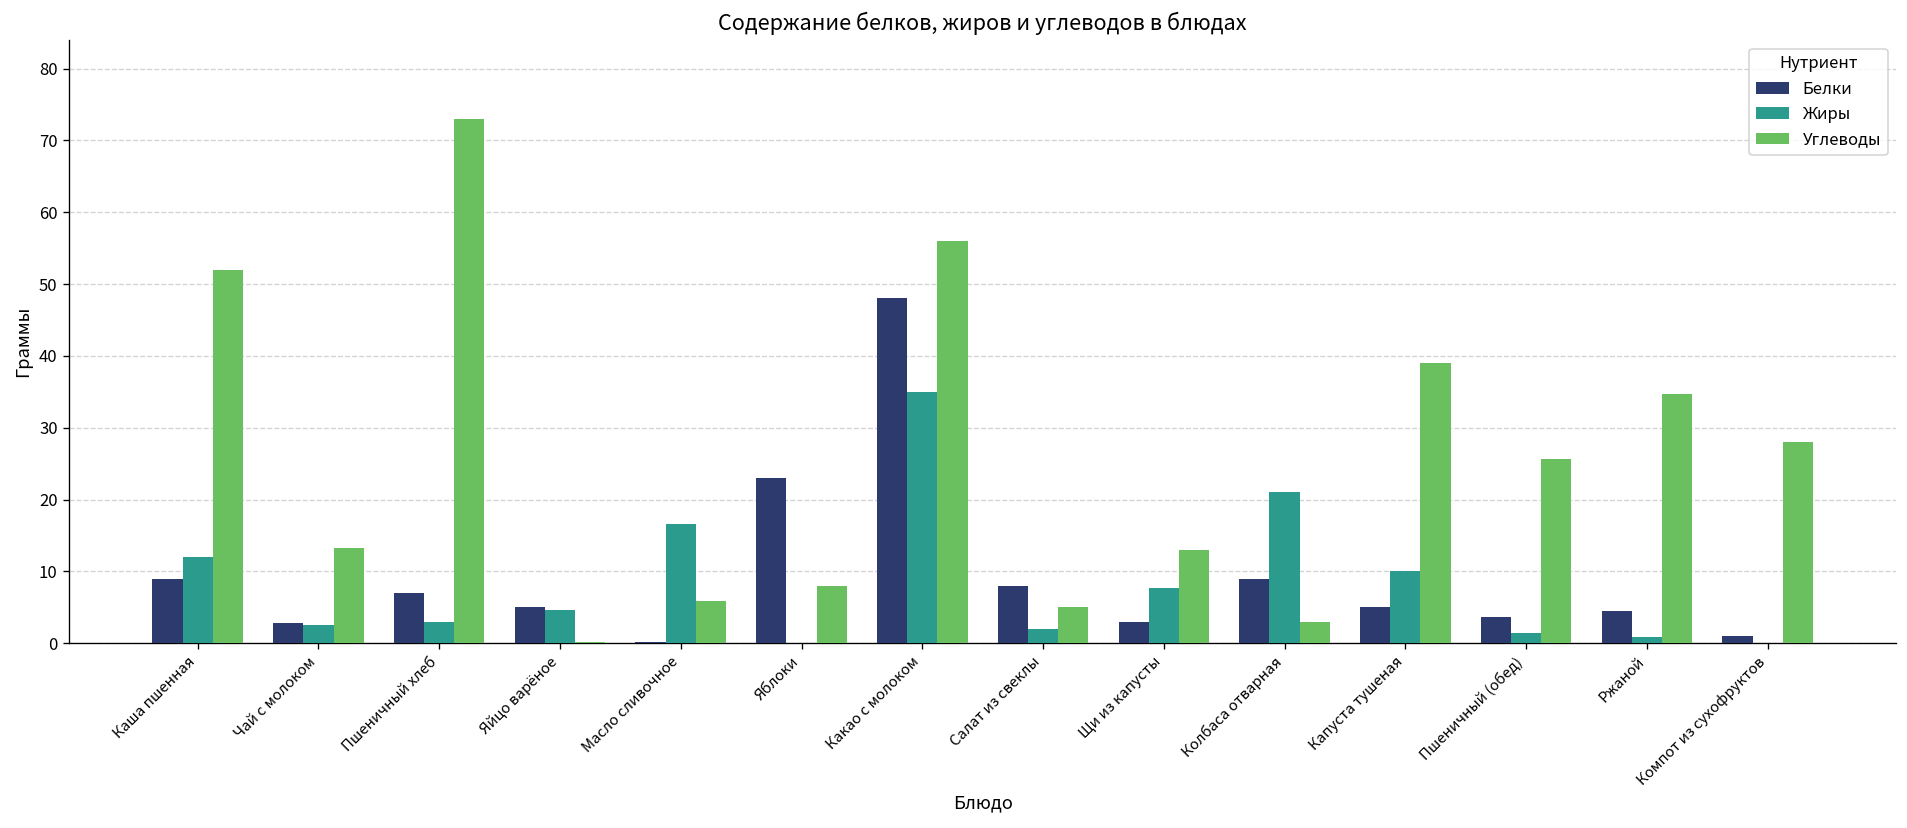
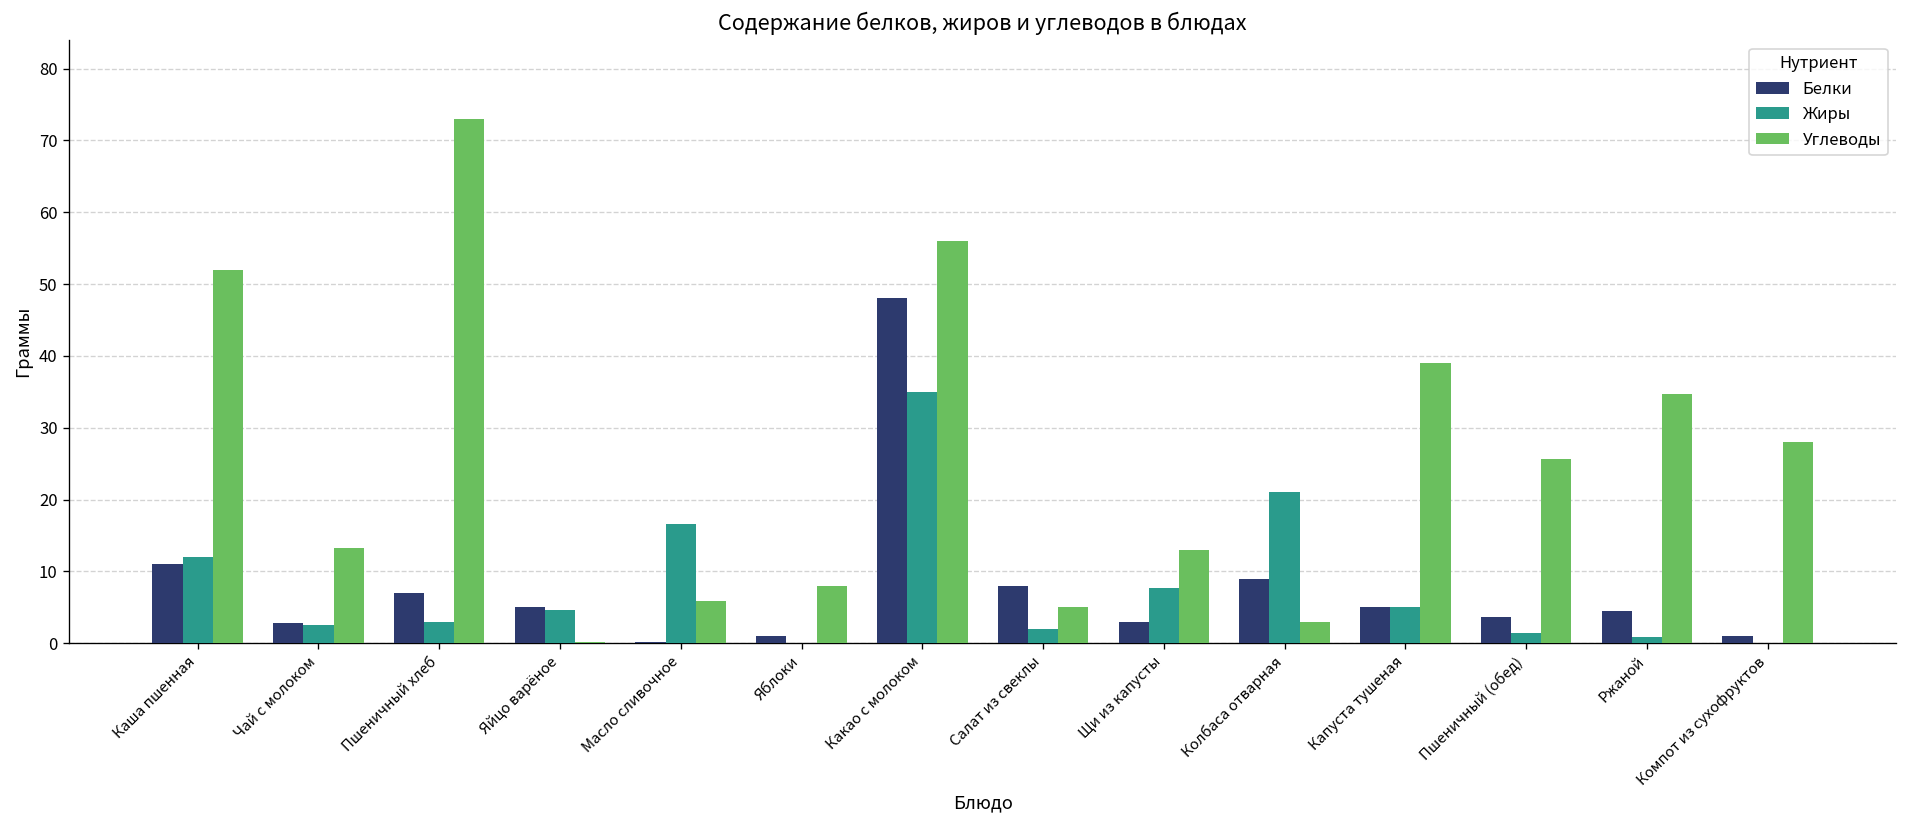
Белки, Каша пшенная: 9 -> 11
Белки, Яблоки: 23 -> 1
Жиры, Капуста тушеная: 10 -> 5
